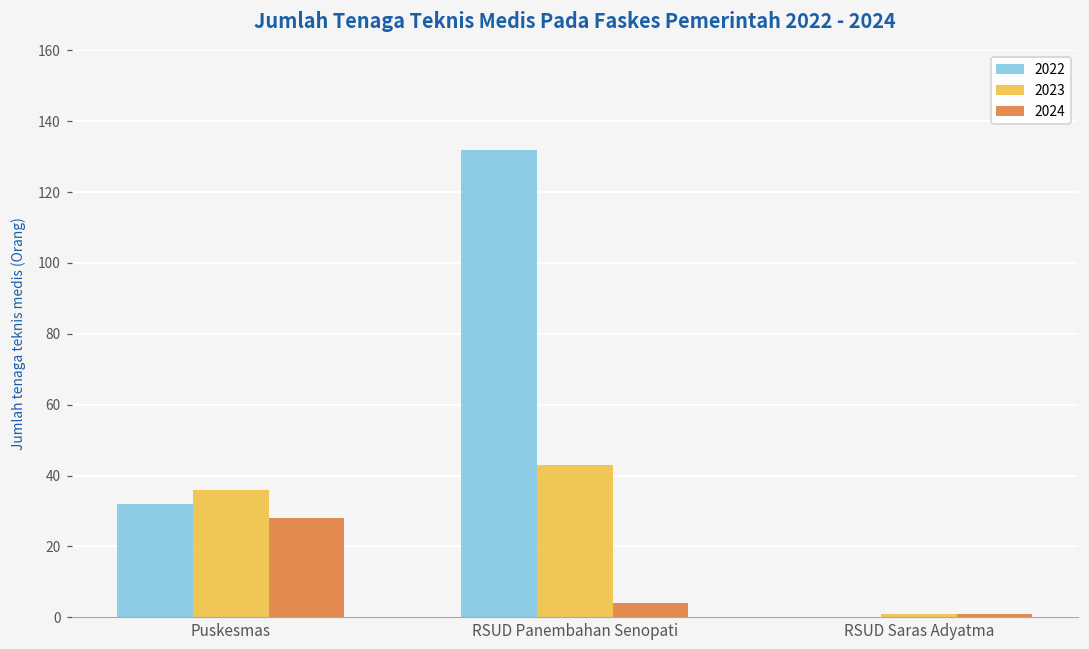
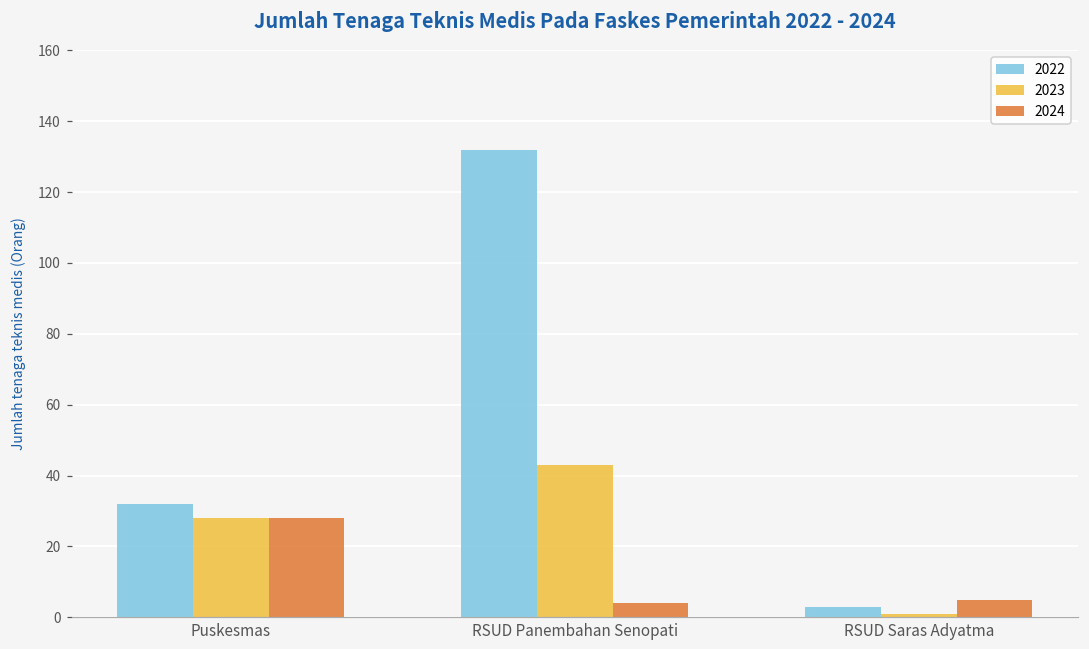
2023, Puskesmas: 36 -> 28
2022, RSUD Saras Adyatma: 0 -> 3
2024, RSUD Saras Adyatma: 1 -> 5
